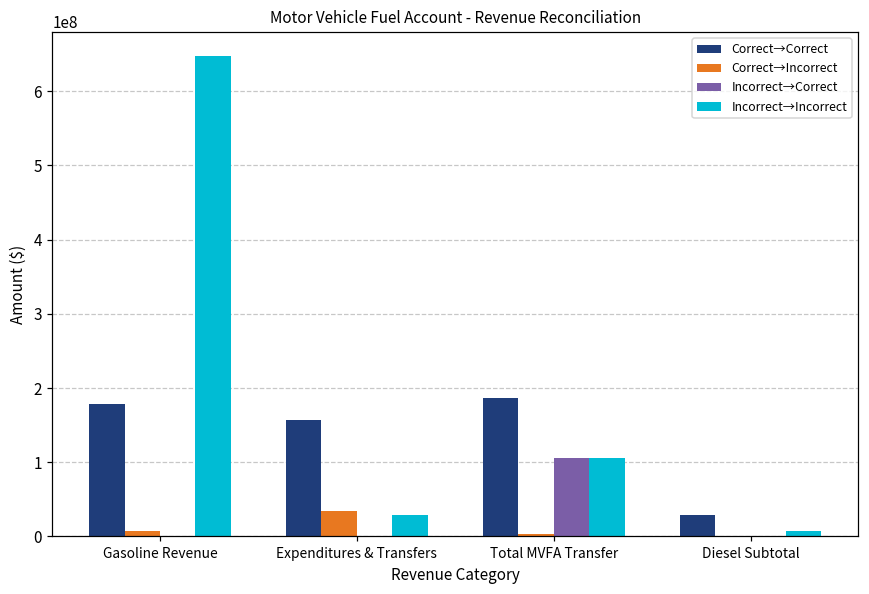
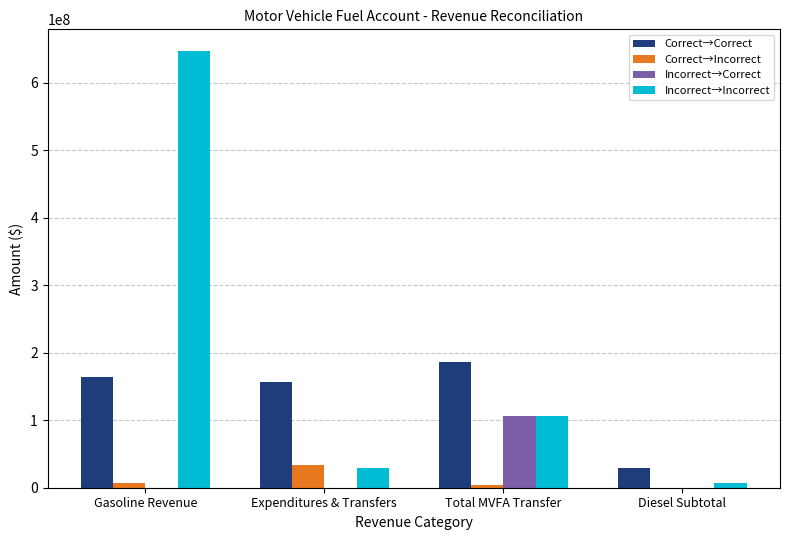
Correct→Correct, Gasoline Revenue: 180000000 -> 160000000
